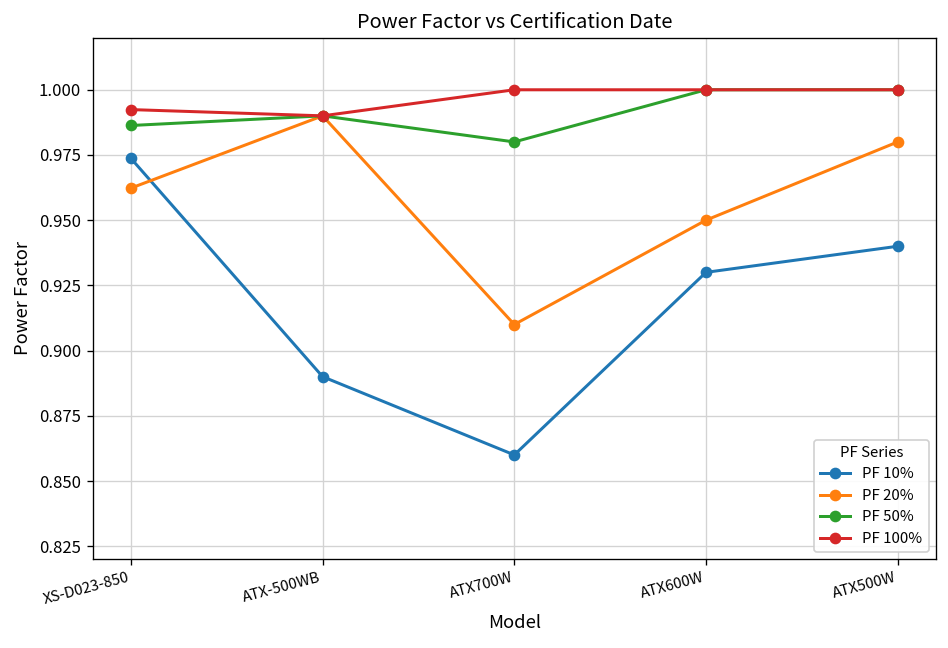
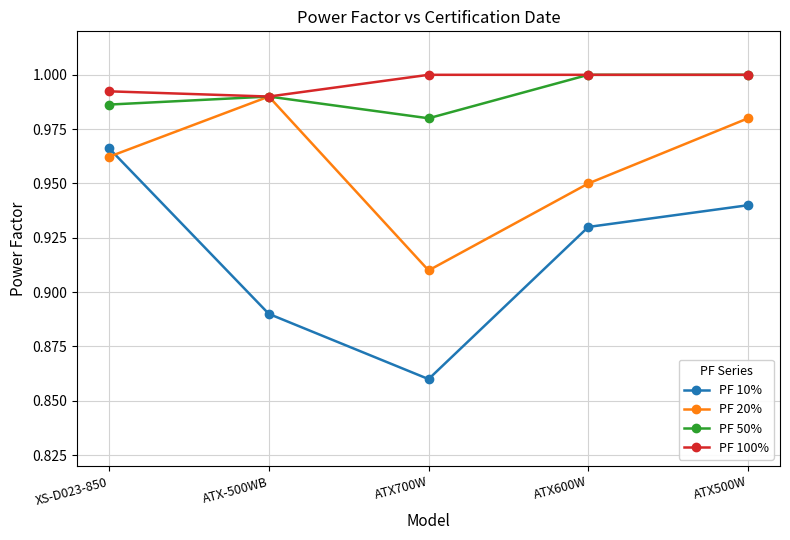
PF 10%, XS-D023-850: 0.974 -> 0.966
